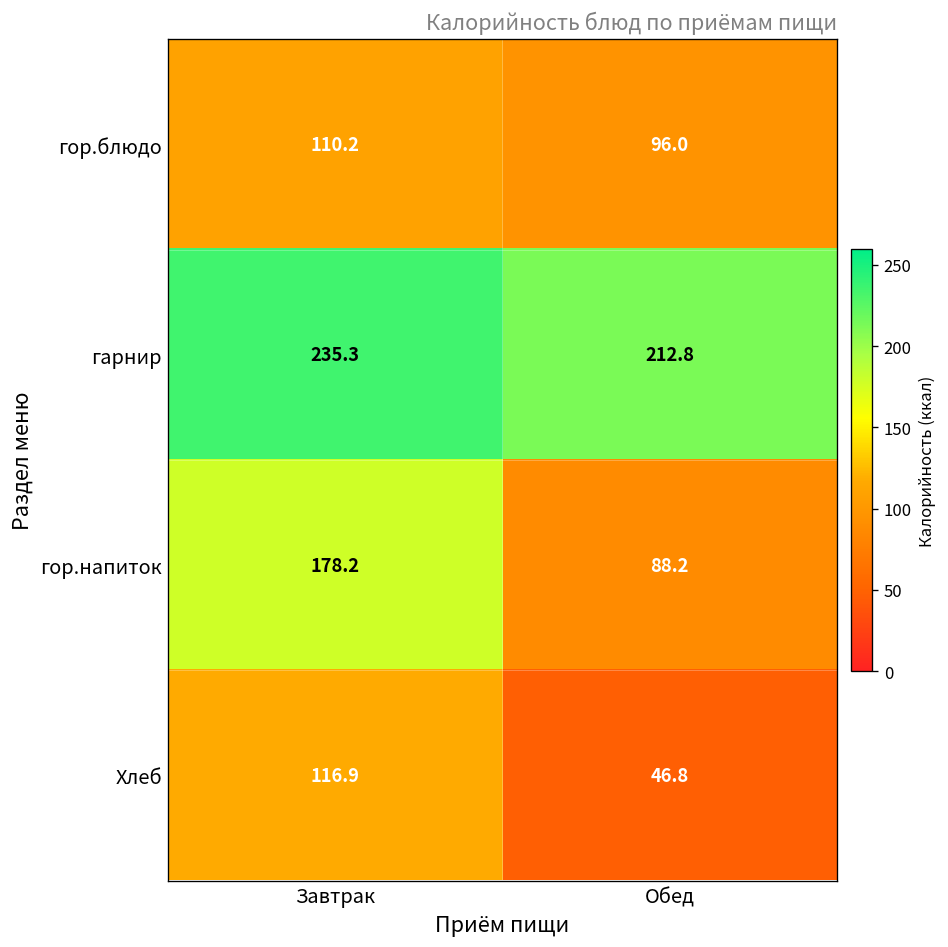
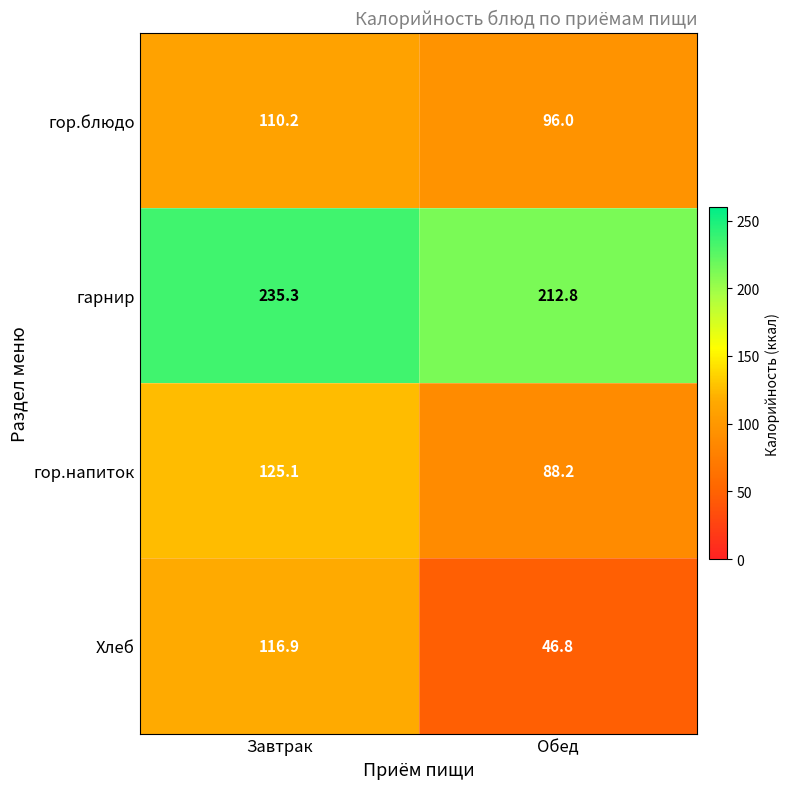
гор.напиток, Завтрак: 178.2 -> 125.1
